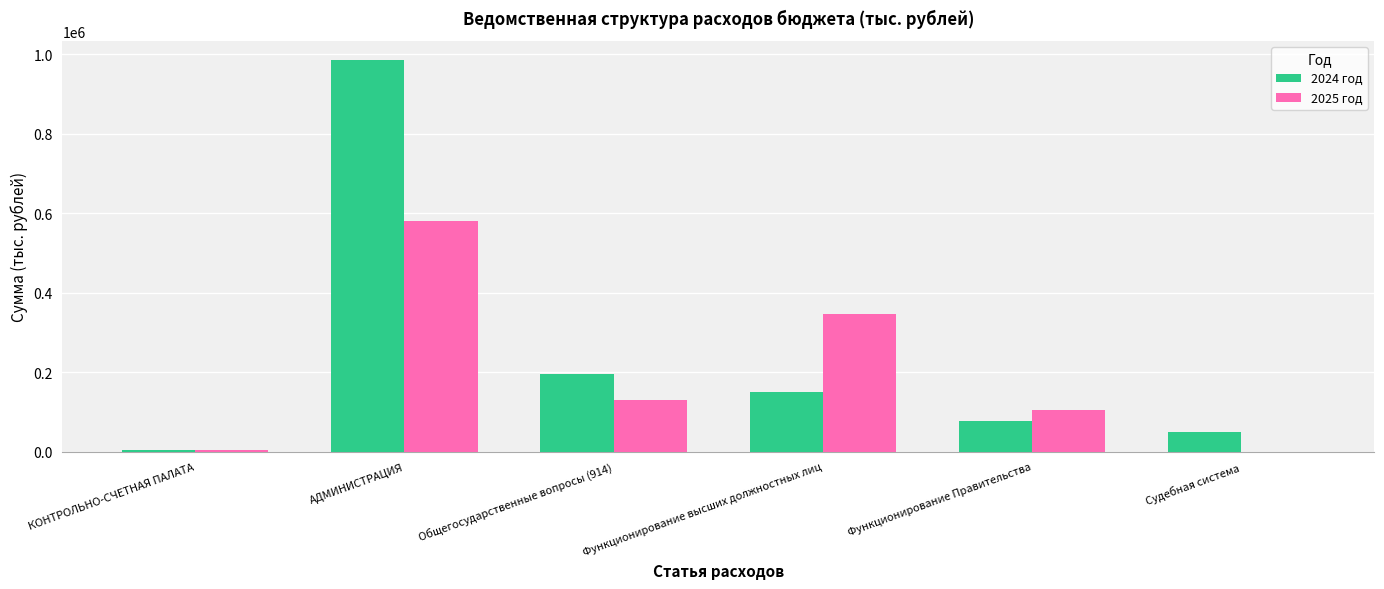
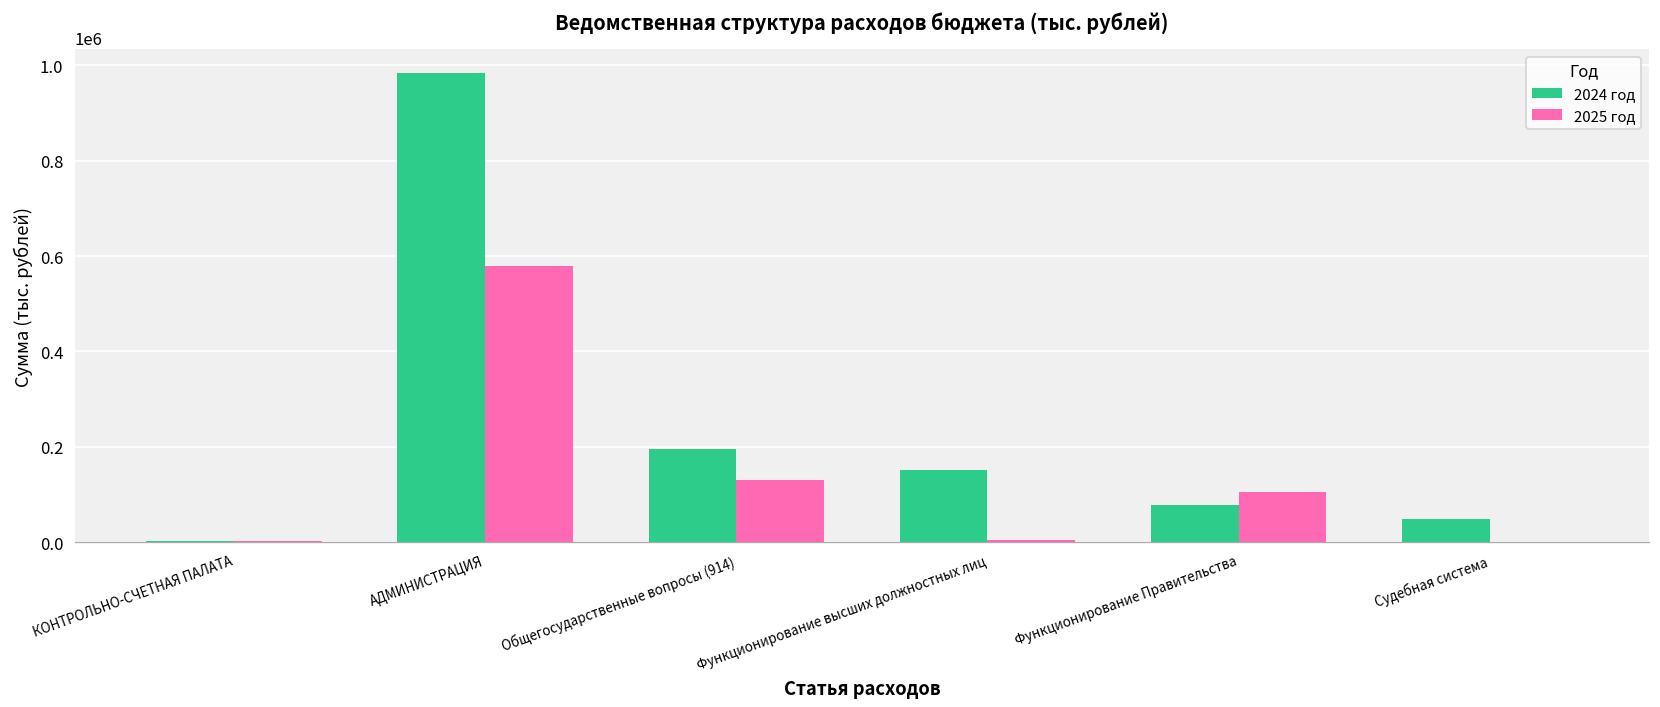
2025 год, Функционирование высших должностных лиц: 350000 -> 0
